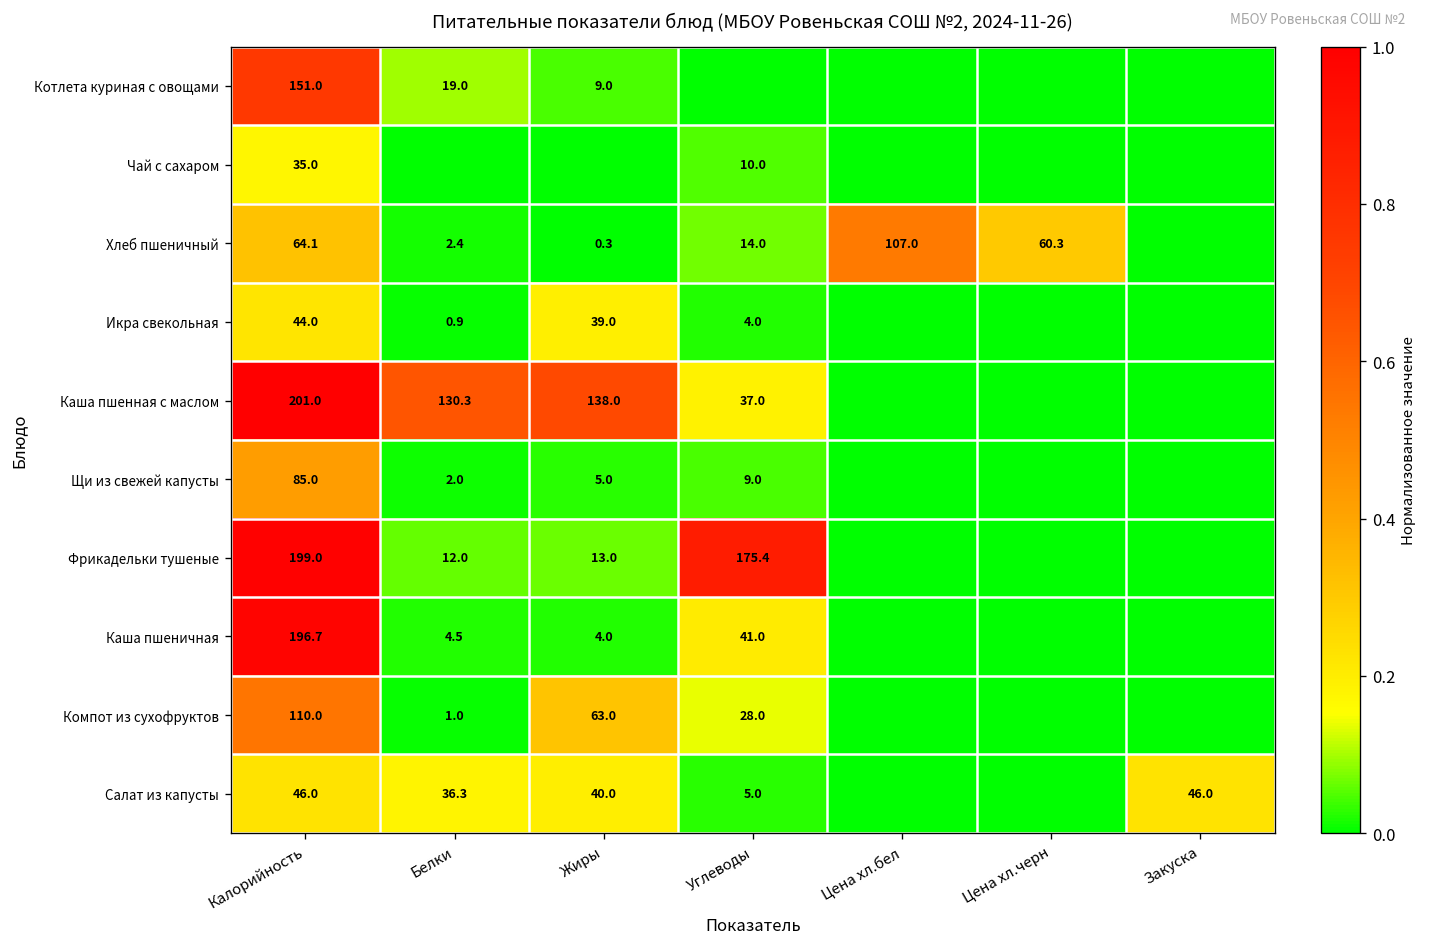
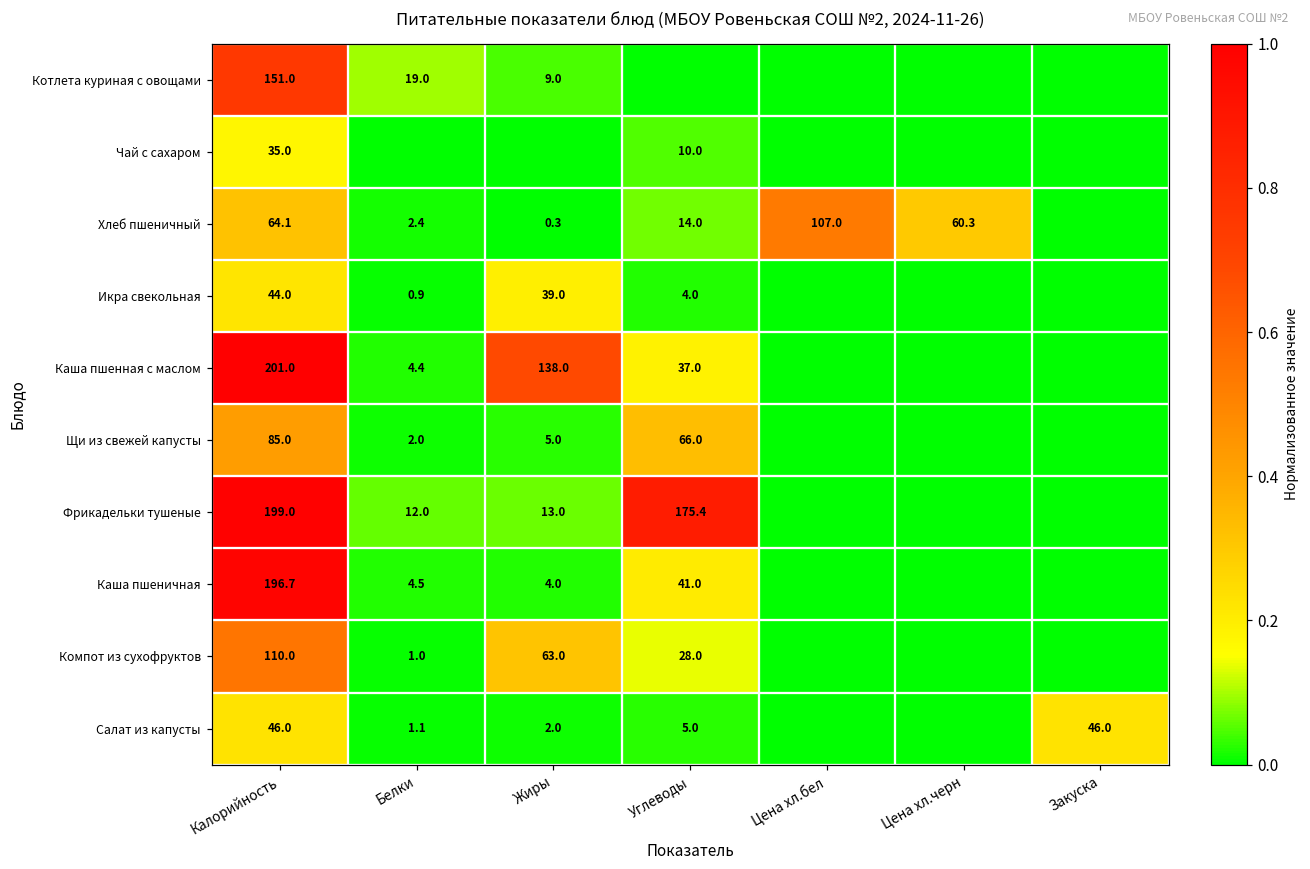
Каша пшенная с маслом, Белки: 130.3 -> 4.4
Щи из свежей капусты, Углеводы: 9.0 -> 66.0
Салат из капусты, Белки: 36.3 -> 1.1
Салат из капусты, Жиры: 40.0 -> 2.0
